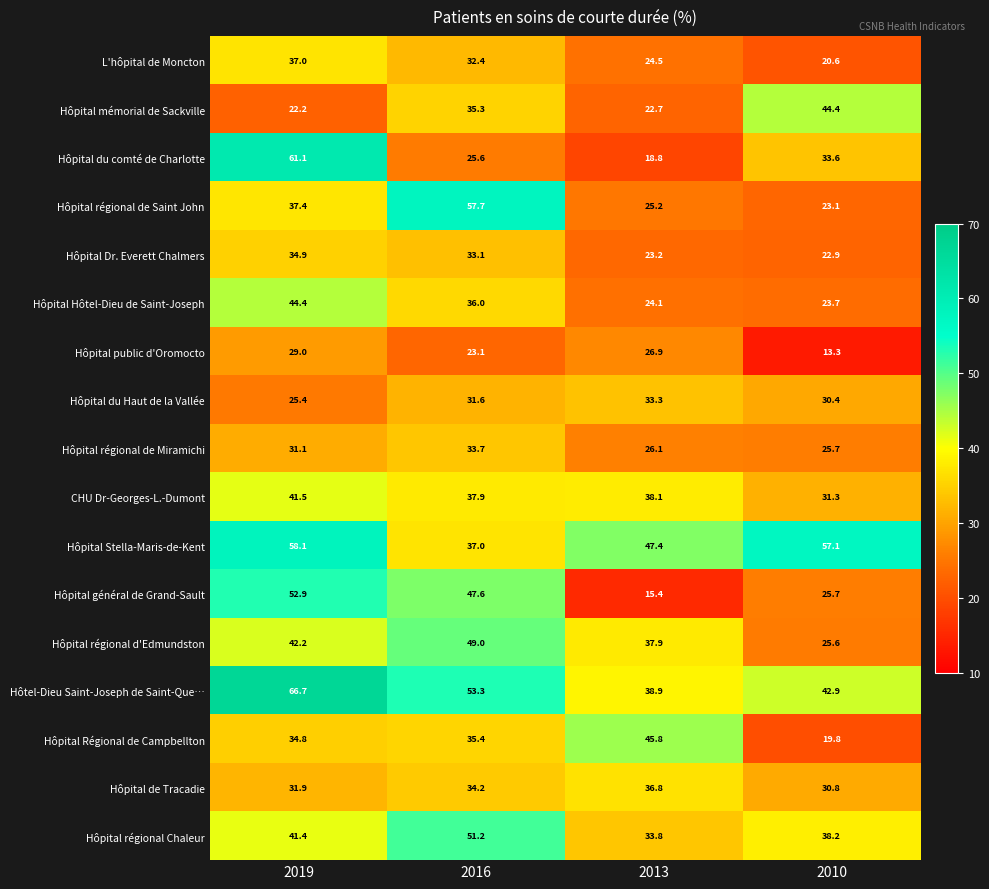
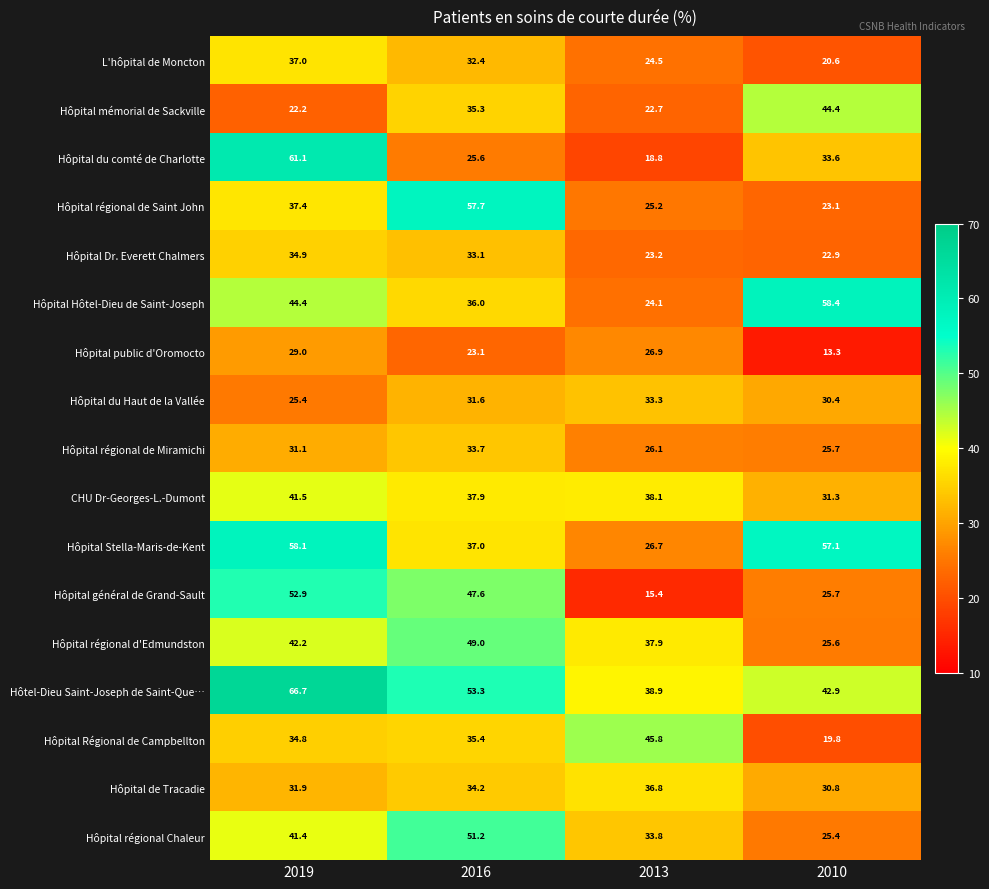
Hôpital Hôtel-Dieu de Saint-Joseph, 2010: 23.7 -> 58.4
Hôpital Stella-Maris-de-Kent, 2013: 47.4 -> 26.7
Hôpital régional Chaleur, 2010: 38.2 -> 25.4
